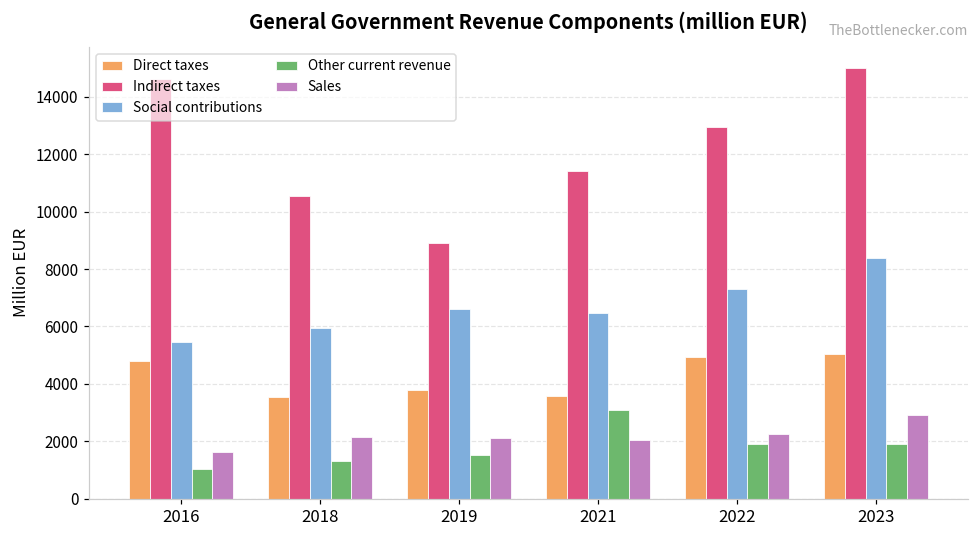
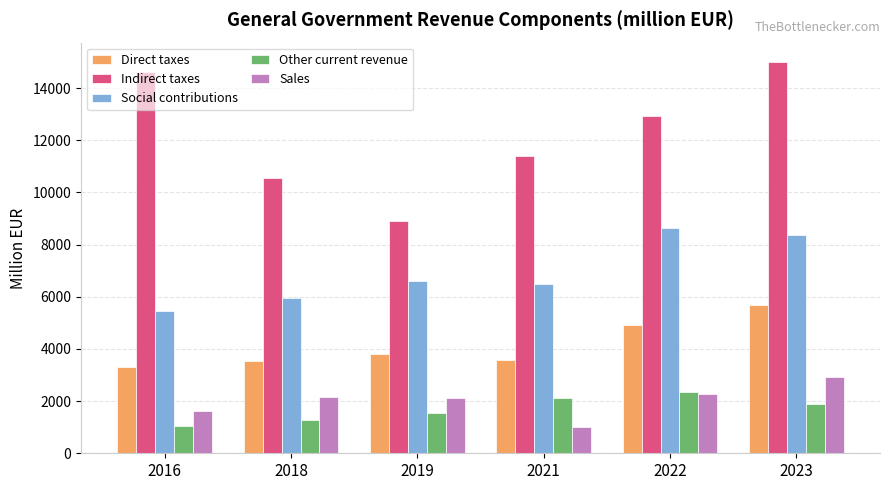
Direct taxes, 2016: 4800 -> 3300
Other current revenue, 2021: 3100 -> 2100
Sales, 2021: 2000 -> 1000
Social contributions, 2022: 7300 -> 8600
Other current revenue, 2022: 1900 -> 2300
Direct taxes, 2023: 5100 -> 5700
